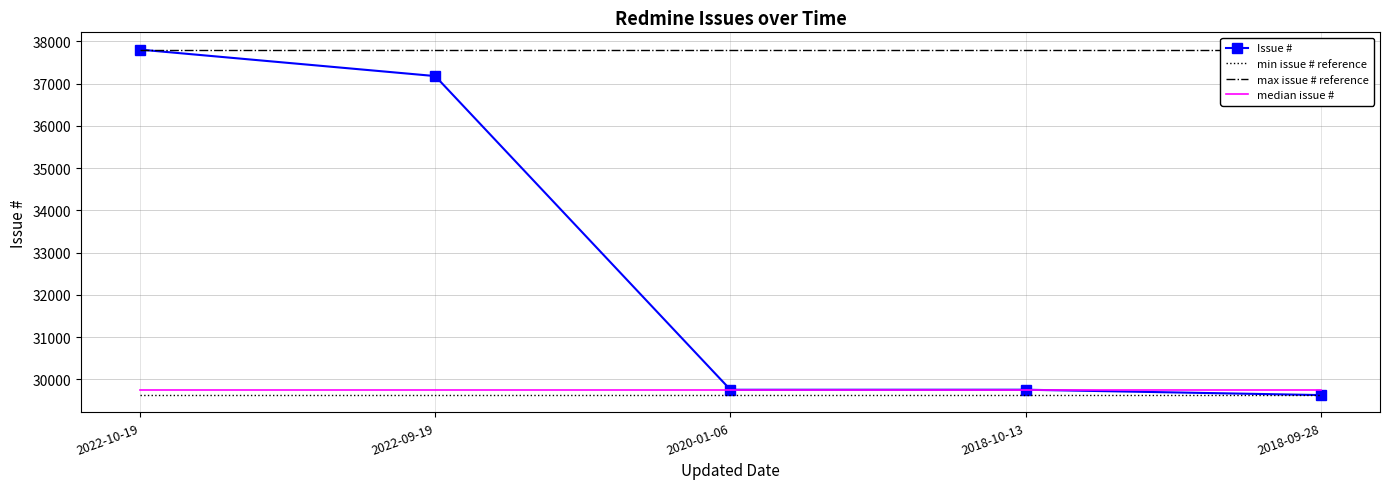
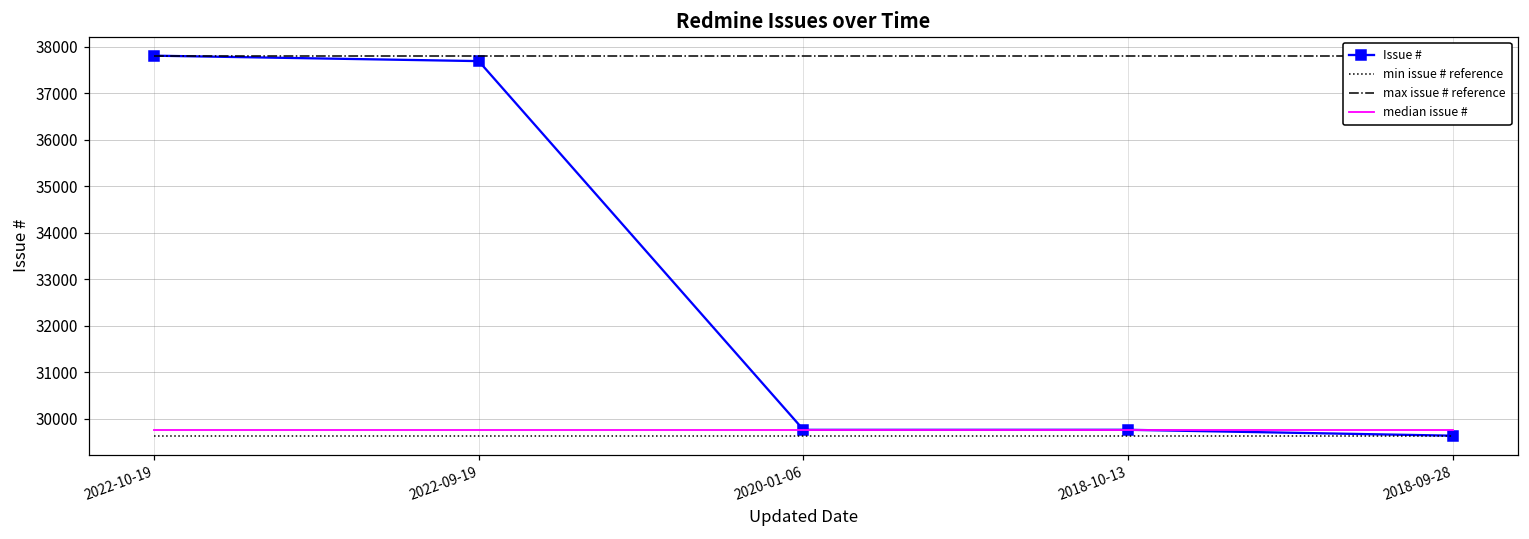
Issue #, 2022-09-19: 37200 -> 37700
